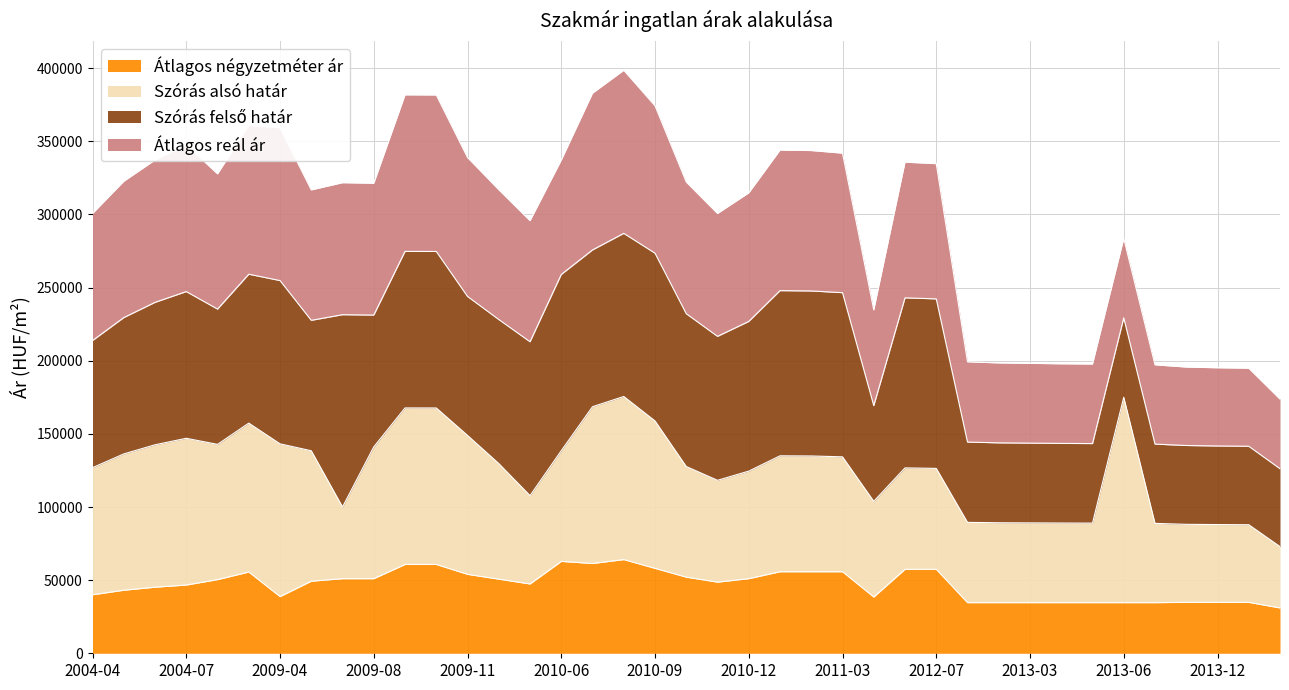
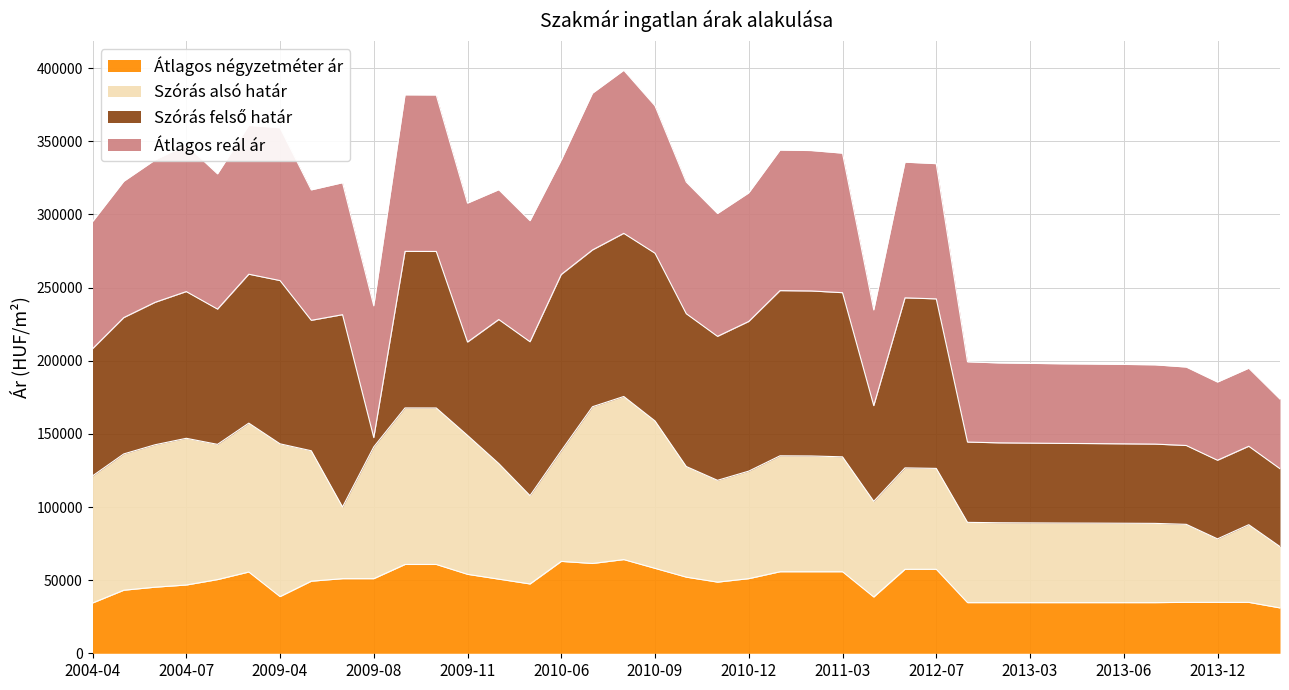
Átlagos négyzetméter ár, 2004-04: 40000 -> 34000
Szórás felső határ, 2009-08: 90000 -> 6000
Szórás felső határ, 2009-11: 95000 -> 64000
Szórás alsó határ, 2013-06: 140000 -> 54000
Szórás alsó határ, 2013-12: 53000 -> 43000
